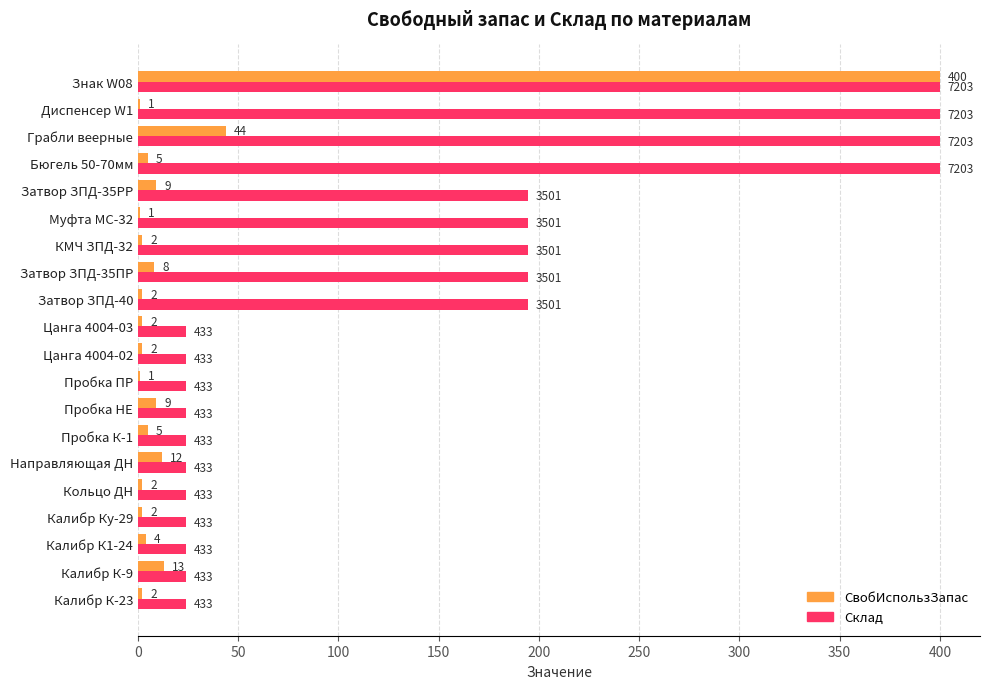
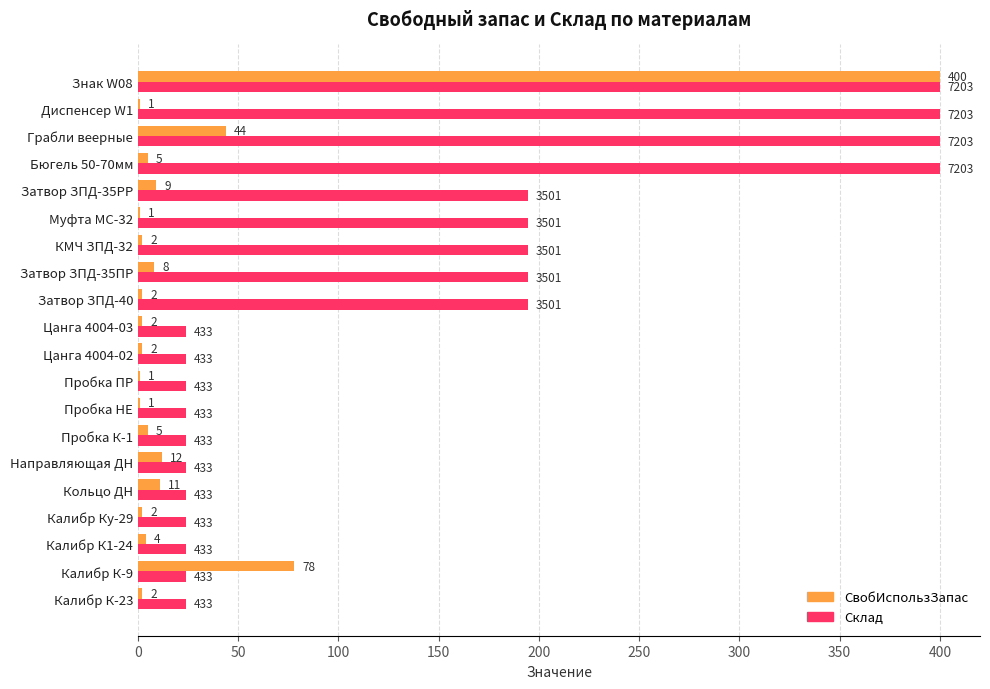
СвобИспользЗапас, Пробка НЕ: 9 -> 1
СвобИспользЗапас, Кольцо ДН: 2 -> 11
СвобИспользЗапас, Калибр К-9: 13 -> 78
